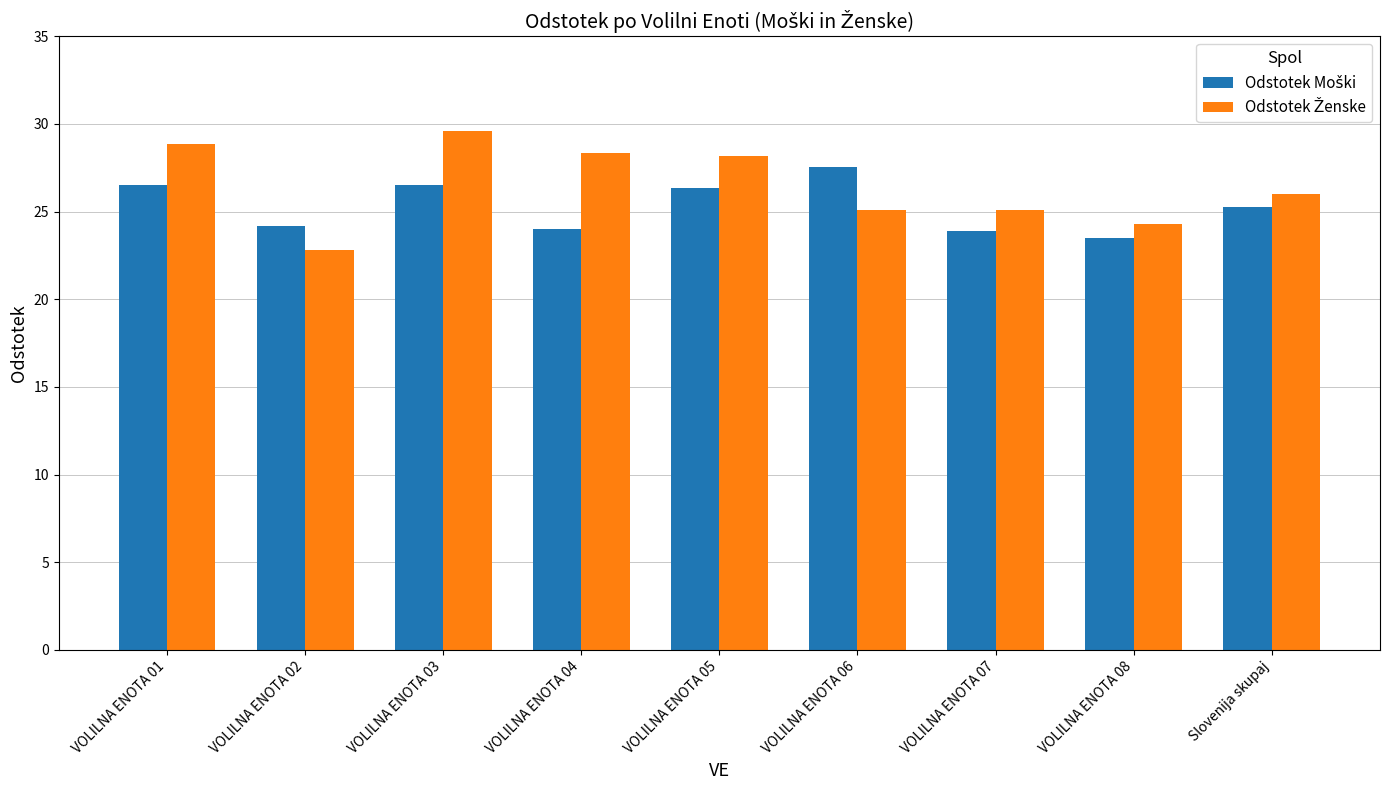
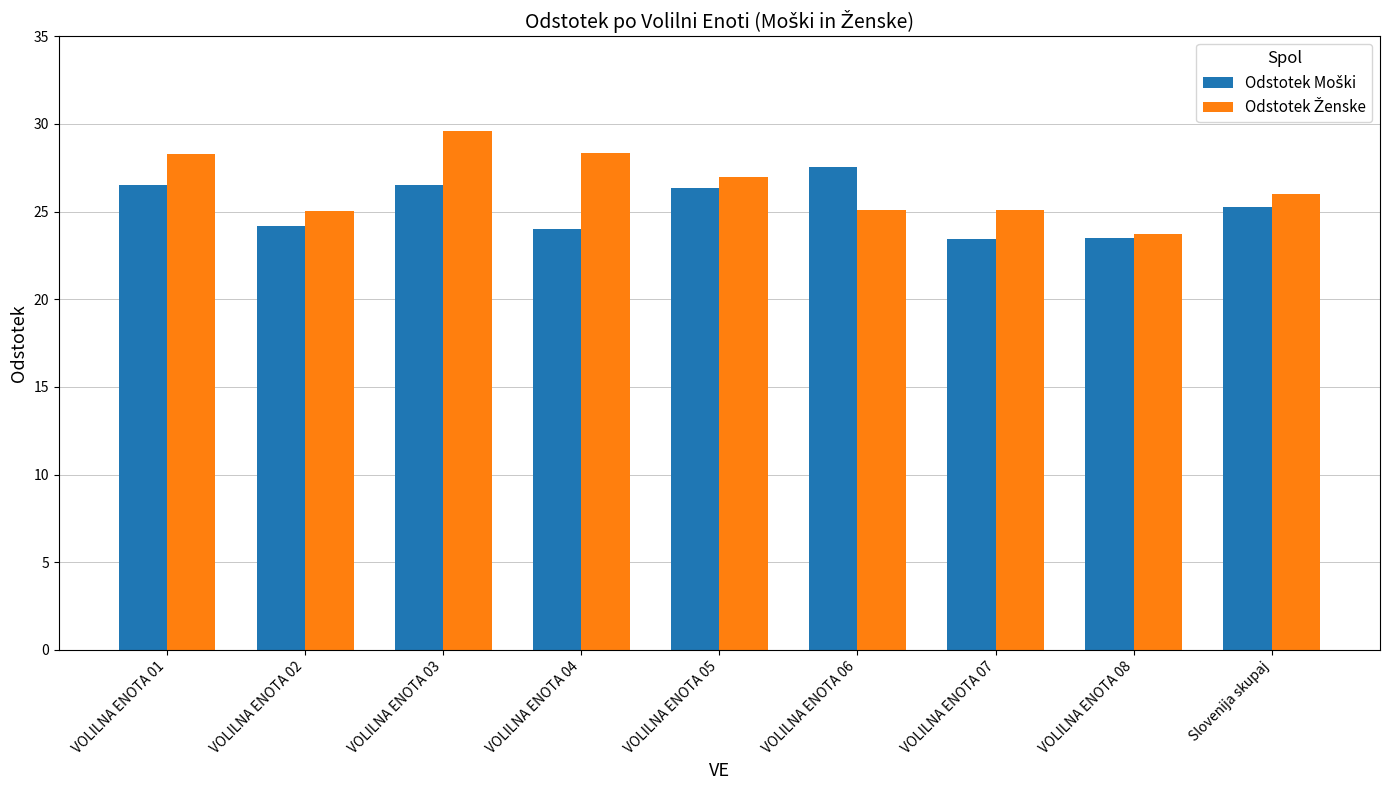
Odstotek Ženske, VOLILNA ENOTA 01: 28.8 -> 28.3
Odstotek Ženske, VOLILNA ENOTA 02: 22.8 -> 25.0
Odstotek Ženske, VOLILNA ENOTA 05: 28.2 -> 27.0
Odstotek Moški, VOLILNA ENOTA 07: 23.9 -> 23.4
Odstotek Ženske, VOLILNA ENOTA 08: 24.3 -> 23.8
